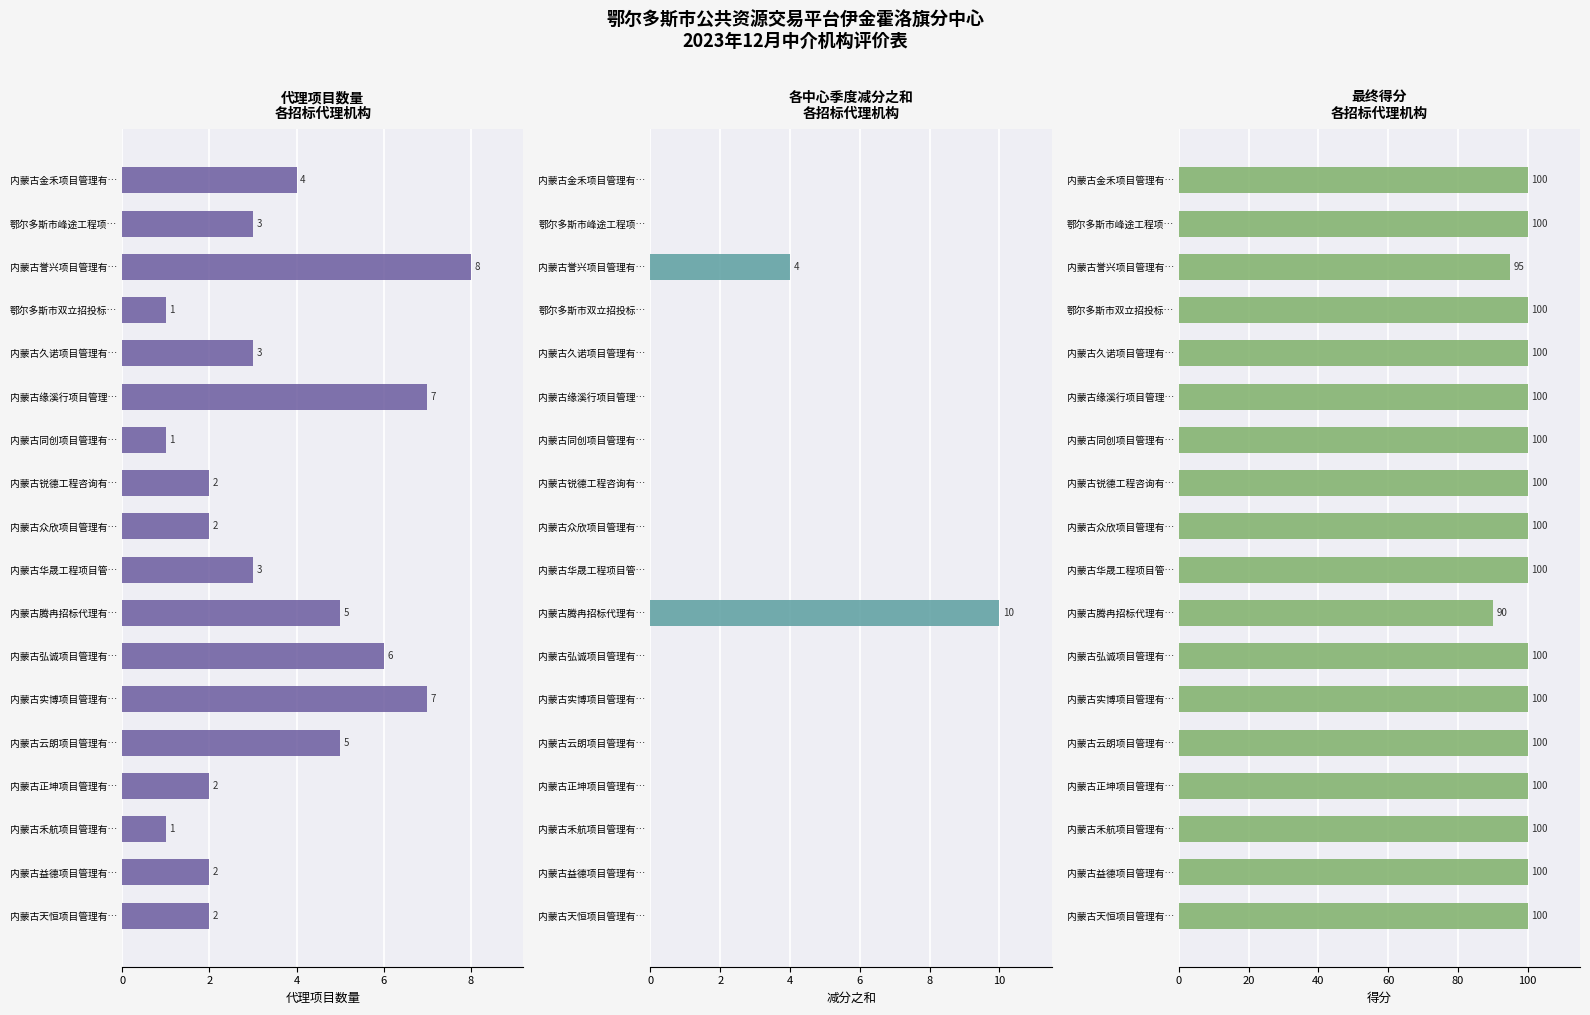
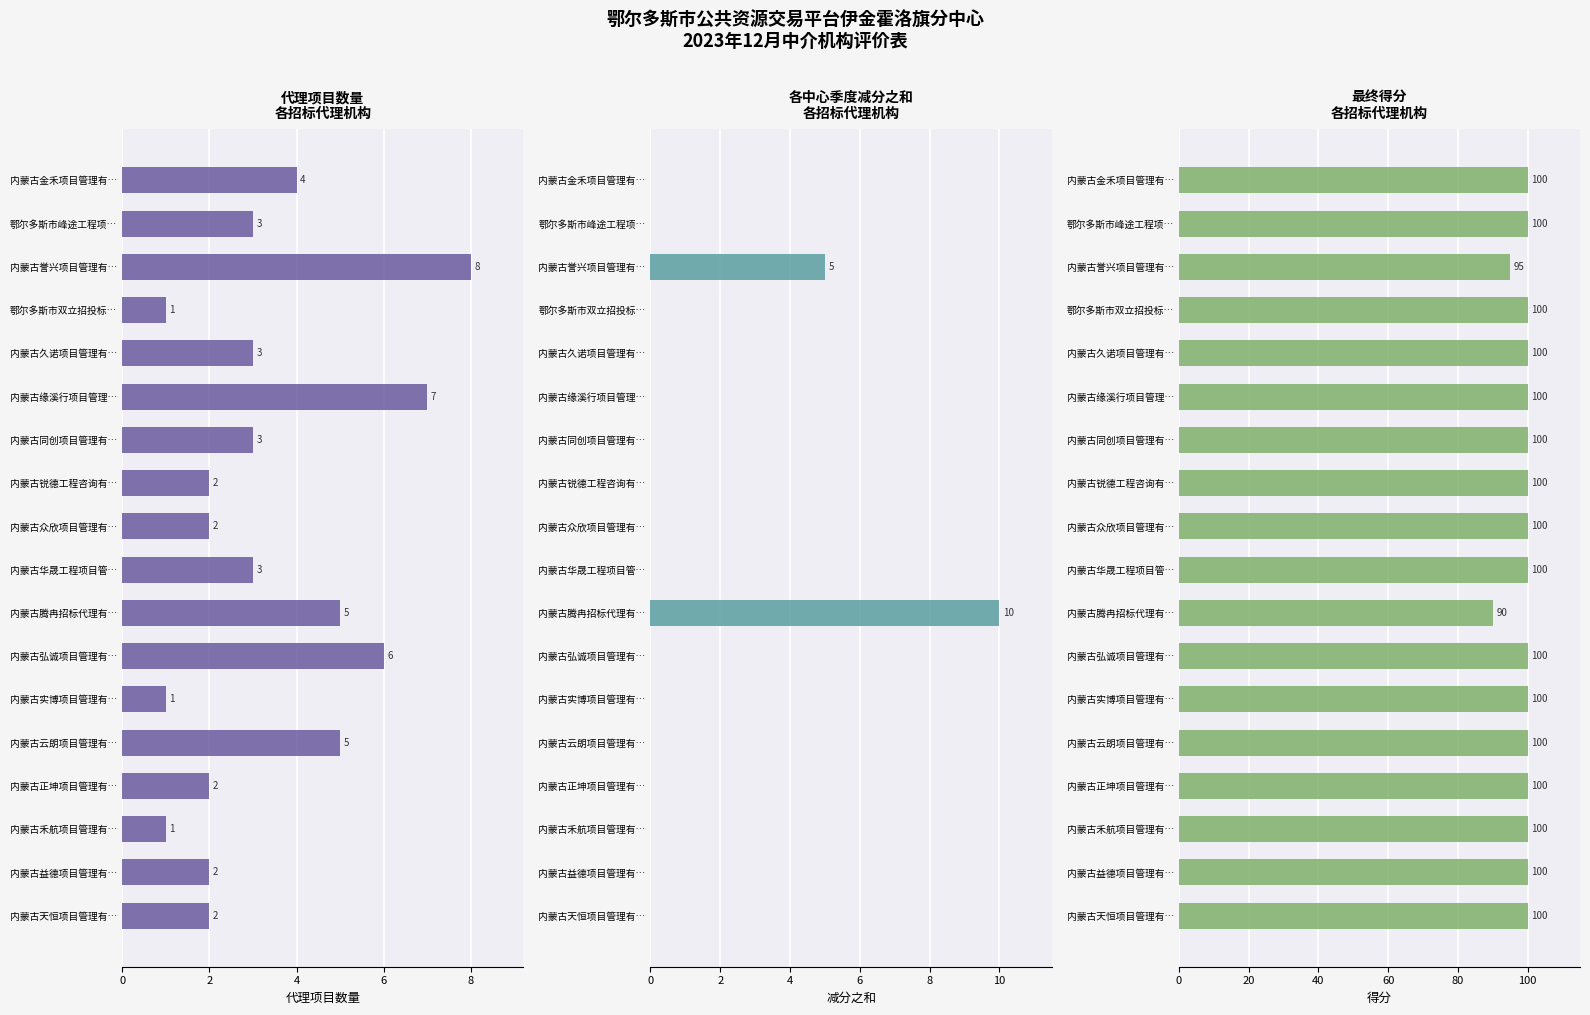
代理项目数量 各招标代理机构, 内蒙古同创项目管理有…: 1 -> 3
代理项目数量 各招标代理机构, 内蒙古实博项目管理有…: 7 -> 1
各中心季度减分之和 各招标代理机构, 内蒙古誉兴项目管理有…: 4 -> 5
